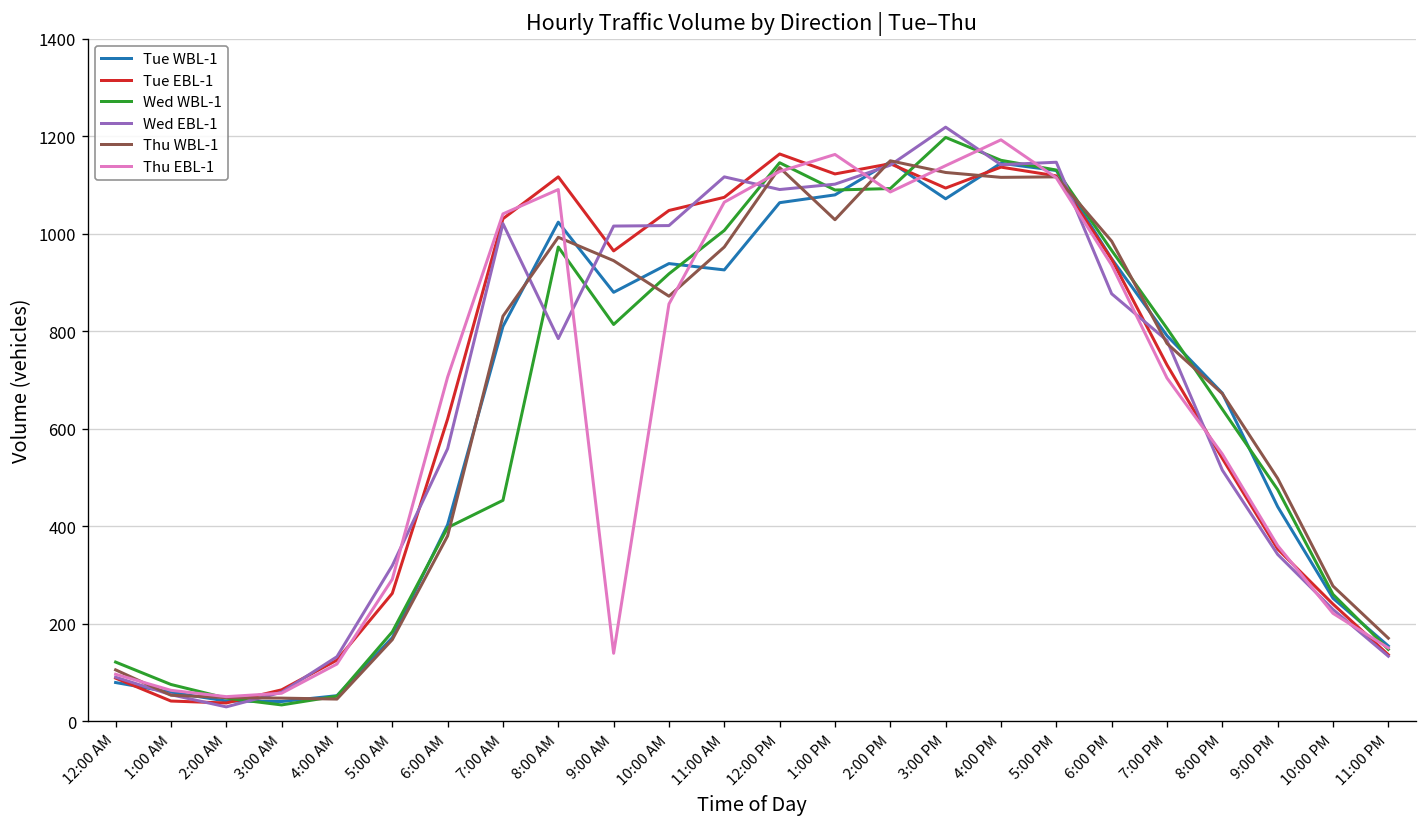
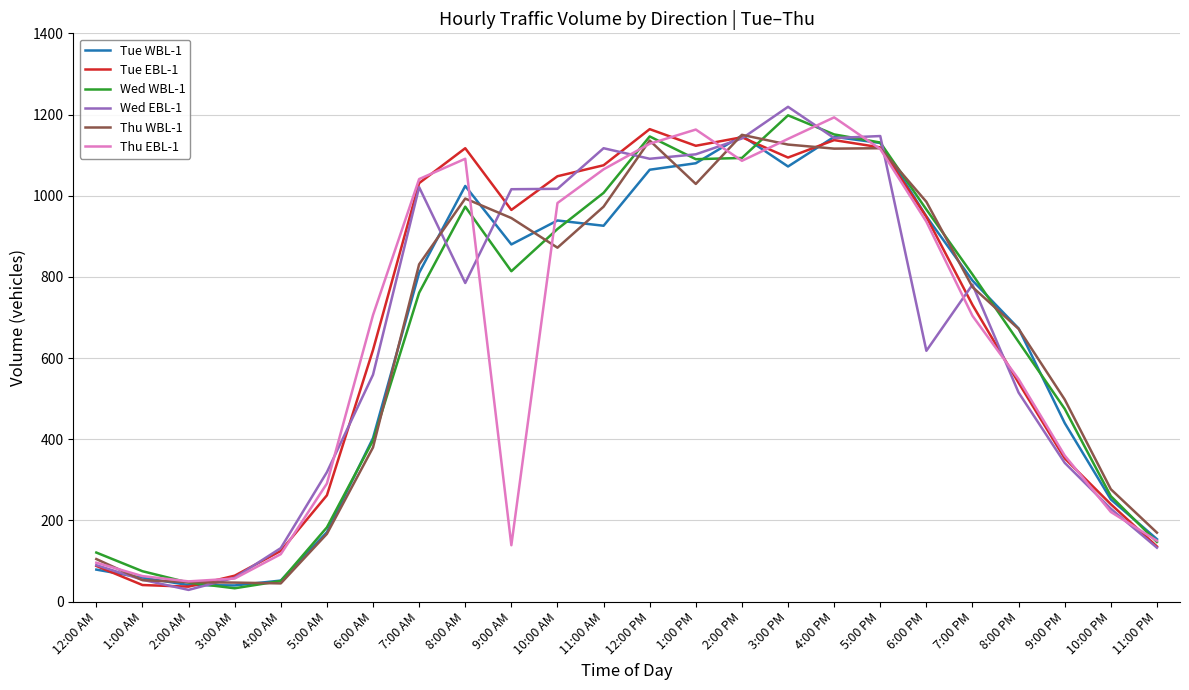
Wed WBL-1, 7:00 AM: 450 -> 760
Thu EBL-1, 10:00 AM: 860 -> 980
Wed EBL-1, 6:00 PM: 880 -> 620
